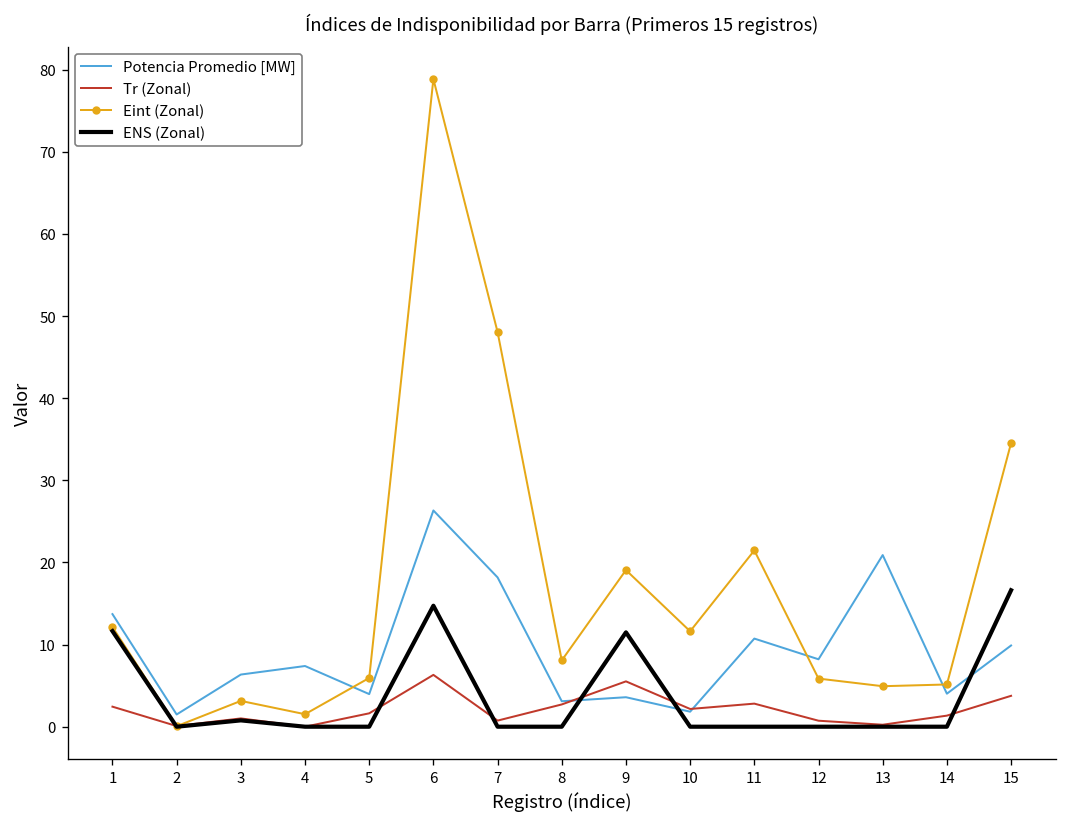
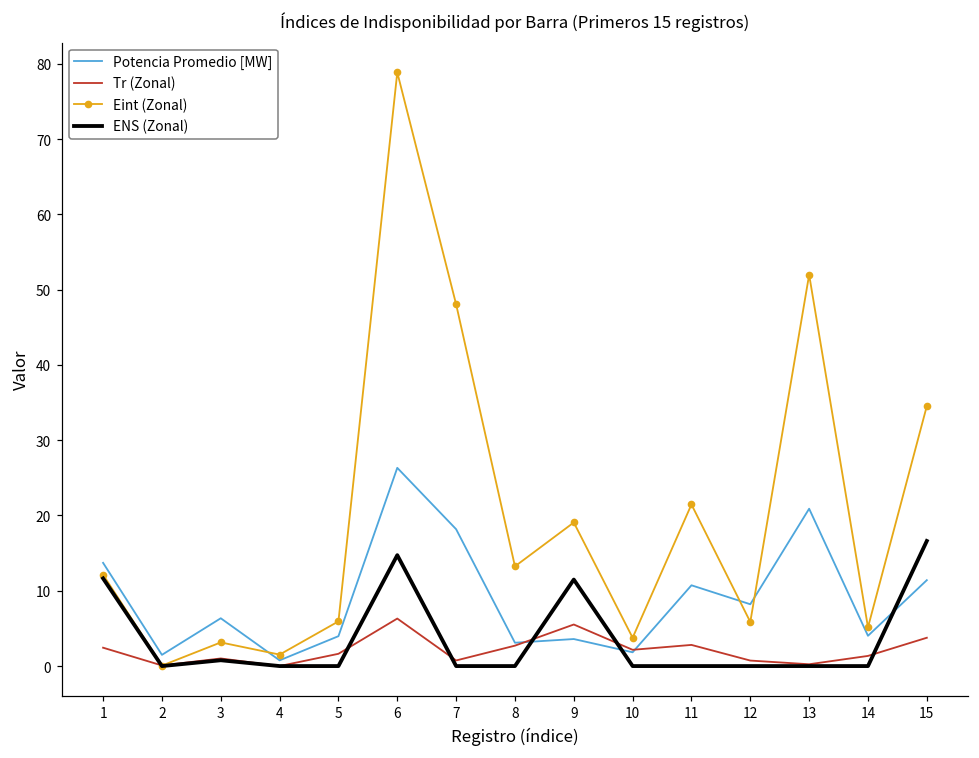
Potencia Promedio [MW], 4: 7 -> 1
Eint (Zonal), 8: 8 -> 13
Eint (Zonal), 10: 12 -> 4
Eint (Zonal), 13: 5 -> 52
Potencia Promedio [MW], 15: 10 -> 11
